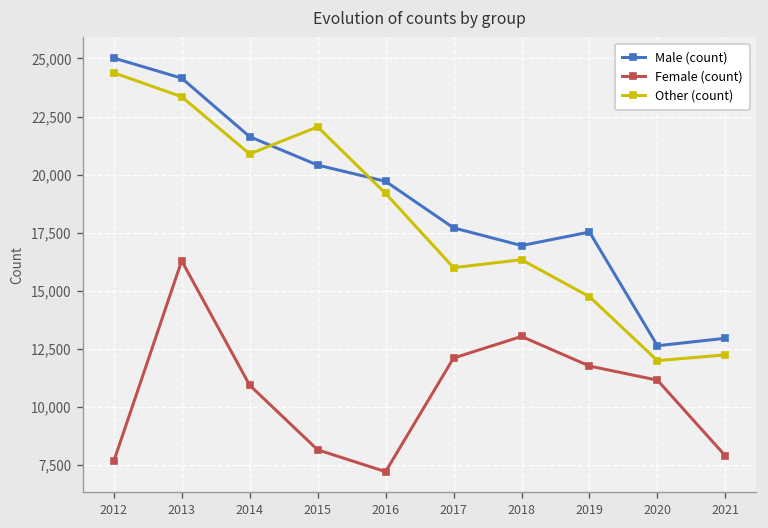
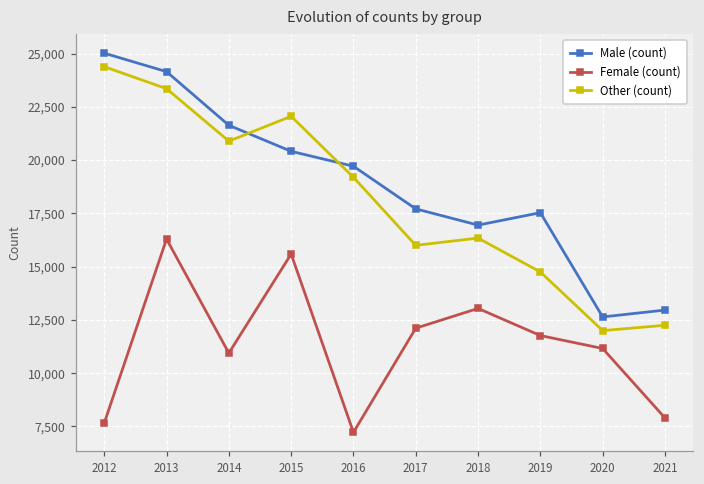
Female (count), 2015: 8,200 -> 15,600
